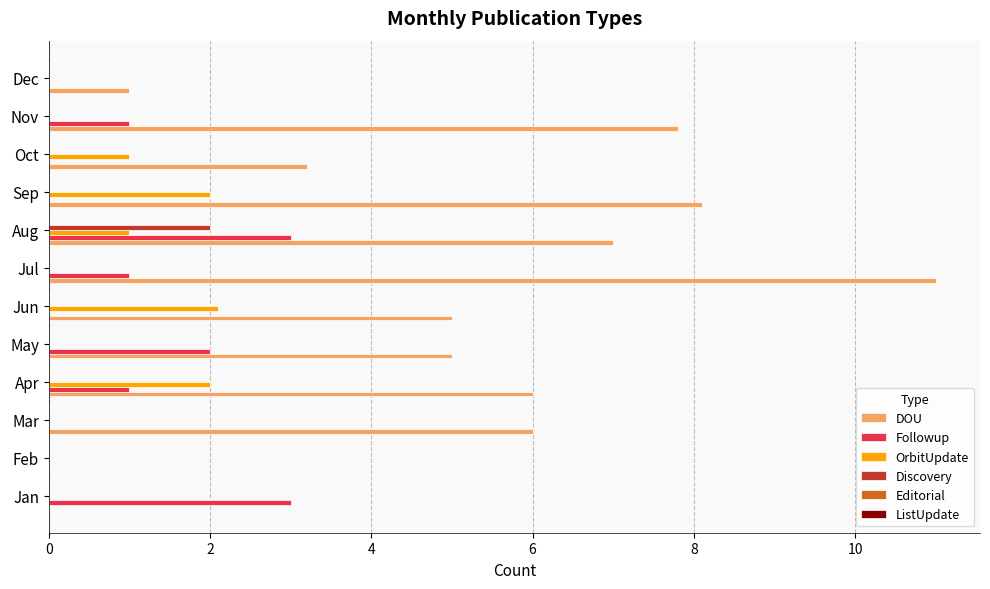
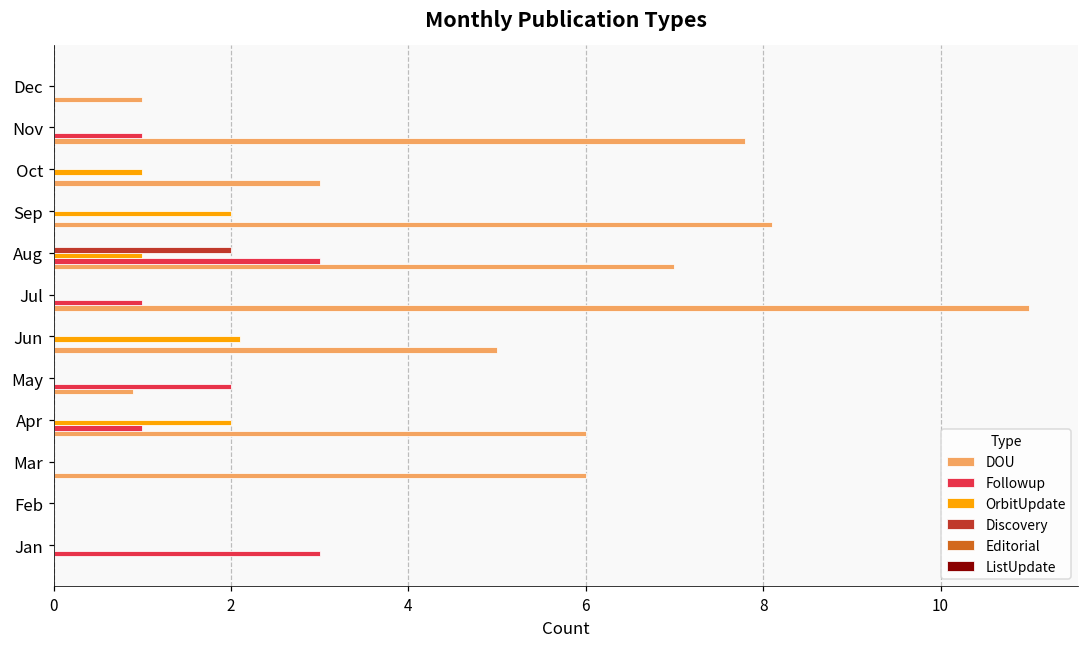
DOU, Oct: 3.2 -> 3.0
DOU, May: 5.0 -> 0.9
